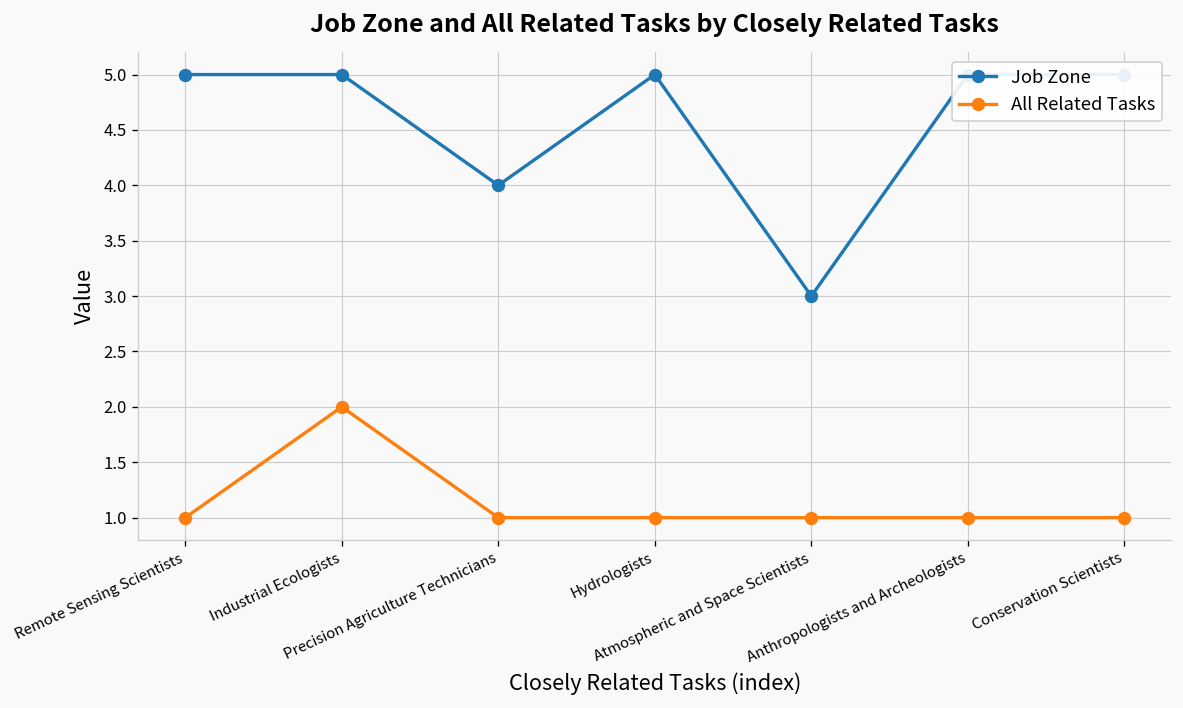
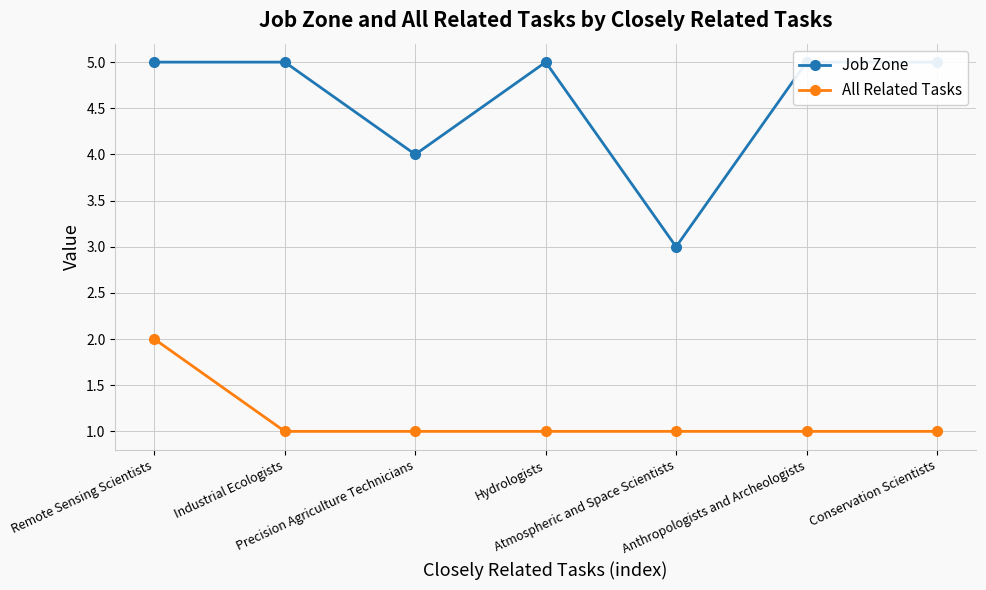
All Related Tasks, Remote Sensing Scientists: 1 -> 2
All Related Tasks, Industrial Ecologists: 2 -> 1
